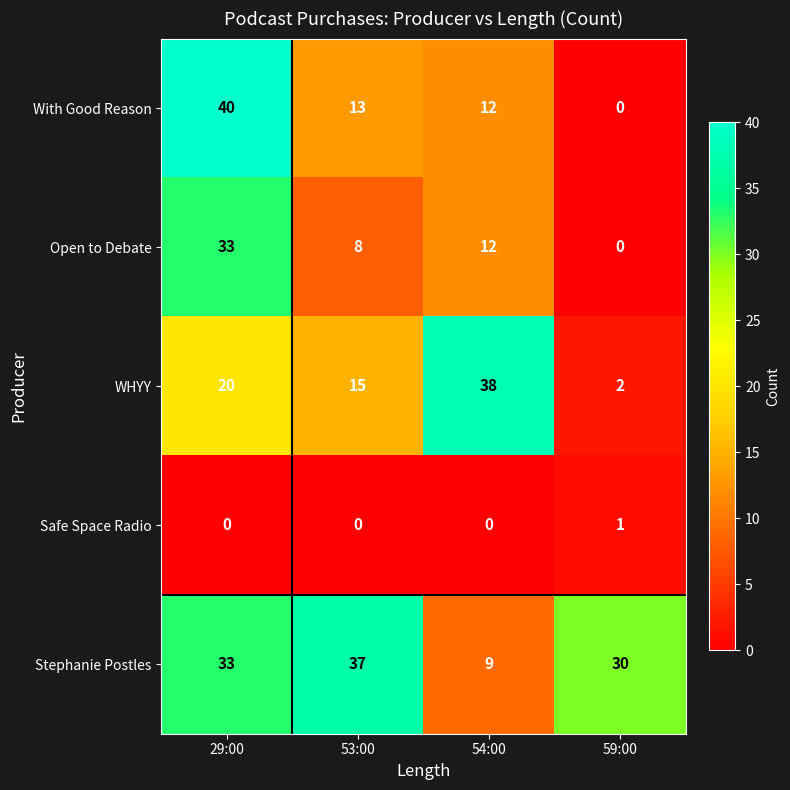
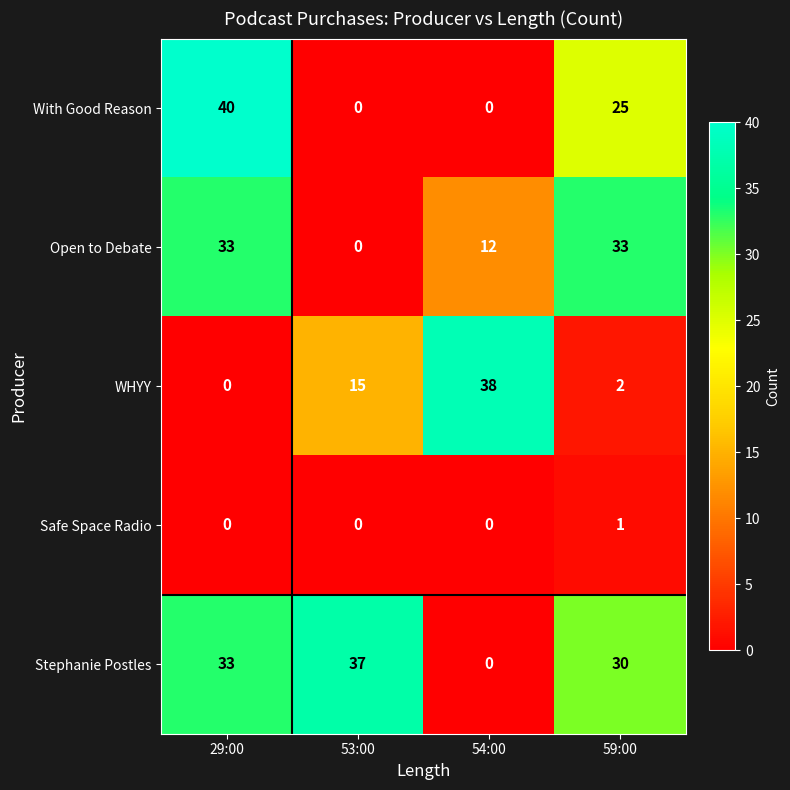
With Good Reason, 53:00: 13 -> 0
With Good Reason, 54:00: 12 -> 0
With Good Reason, 59:00: 0 -> 25
Open to Debate, 53:00: 8 -> 0
Open to Debate, 59:00: 0 -> 33
WHYY, 29:00: 20 -> 0
Stephanie Postles, 54:00: 9 -> 0
